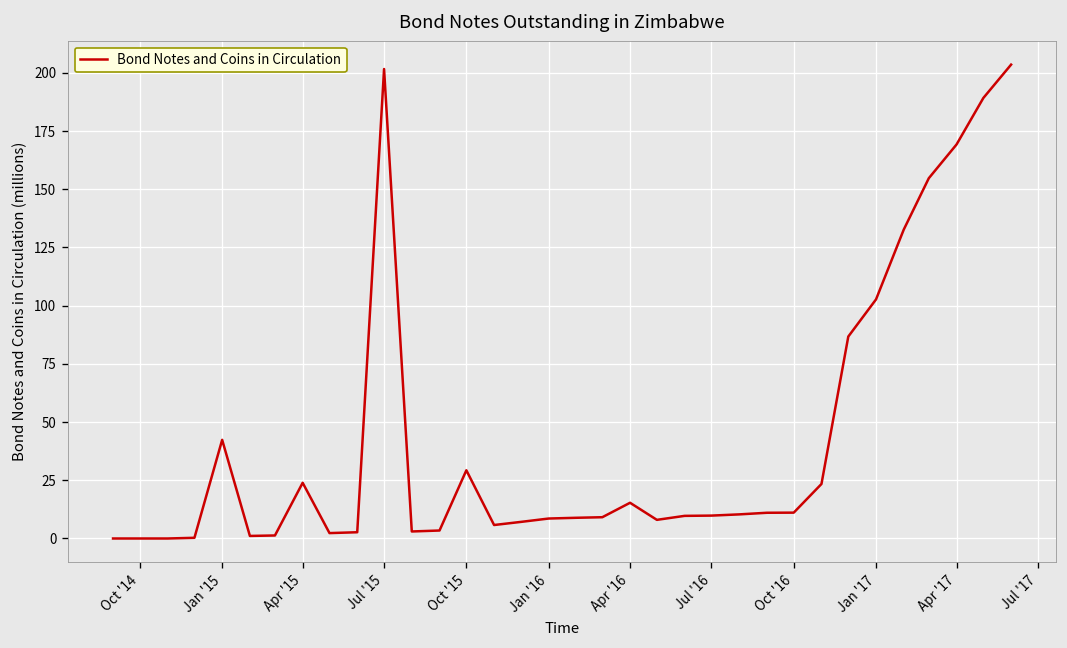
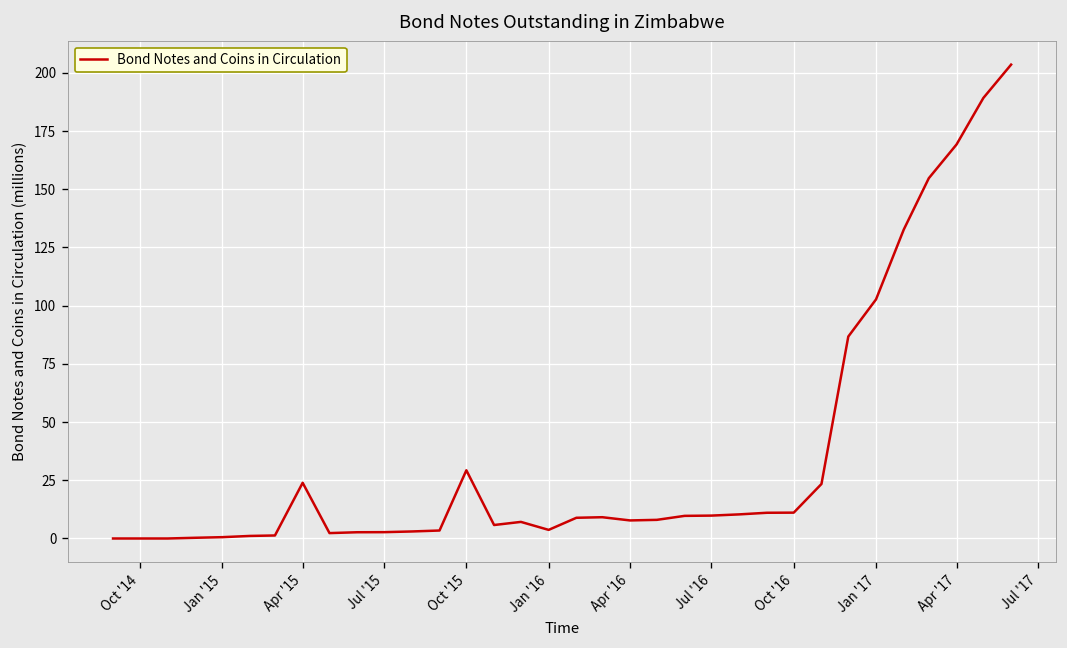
Jan '15: 42 -> 1
Jul '15: 202 -> 3
Jan '16: 9 -> 4
Apr '16: 15 -> 8
